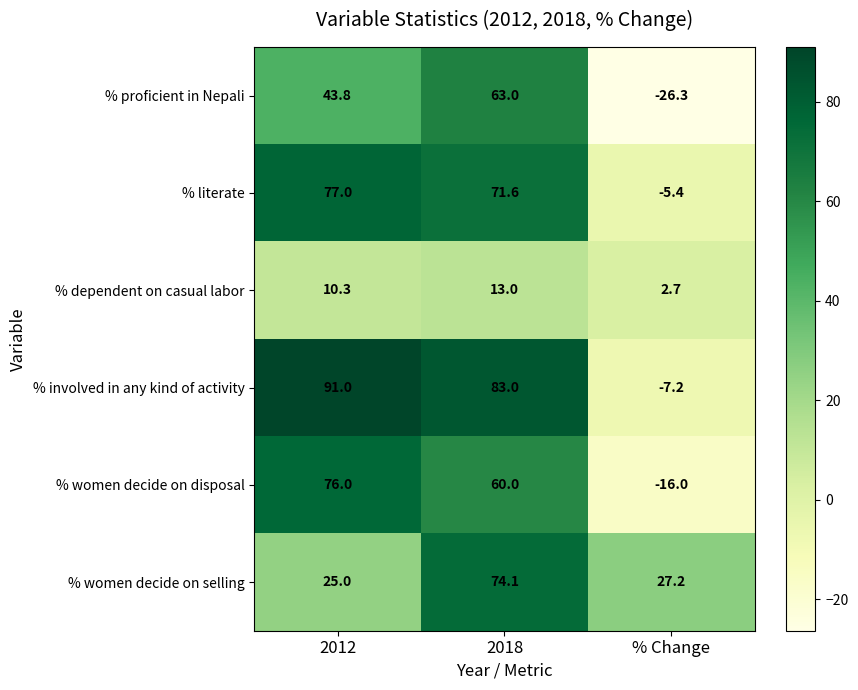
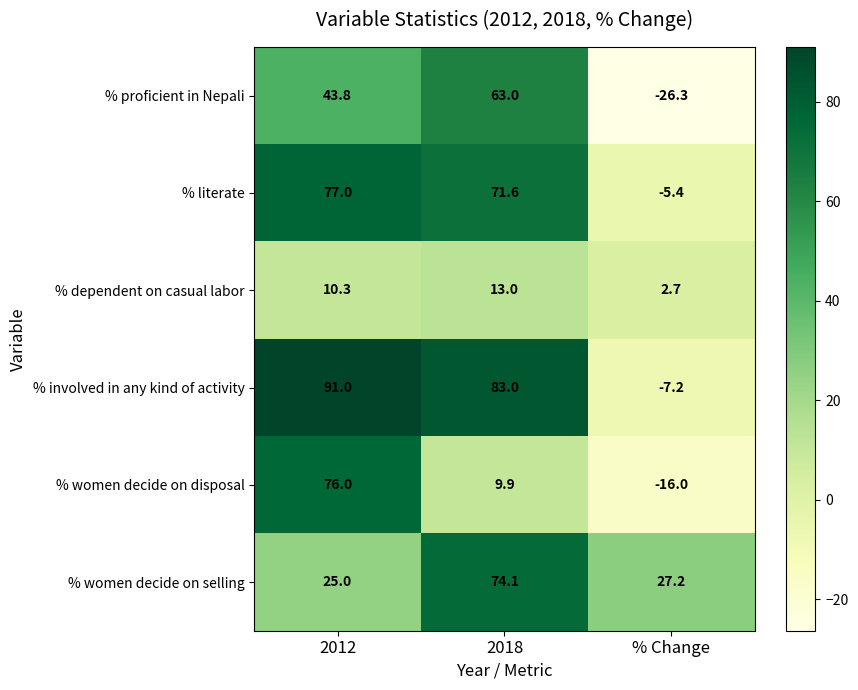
% women decide on disposal, 2018: 60.0 -> 9.9
